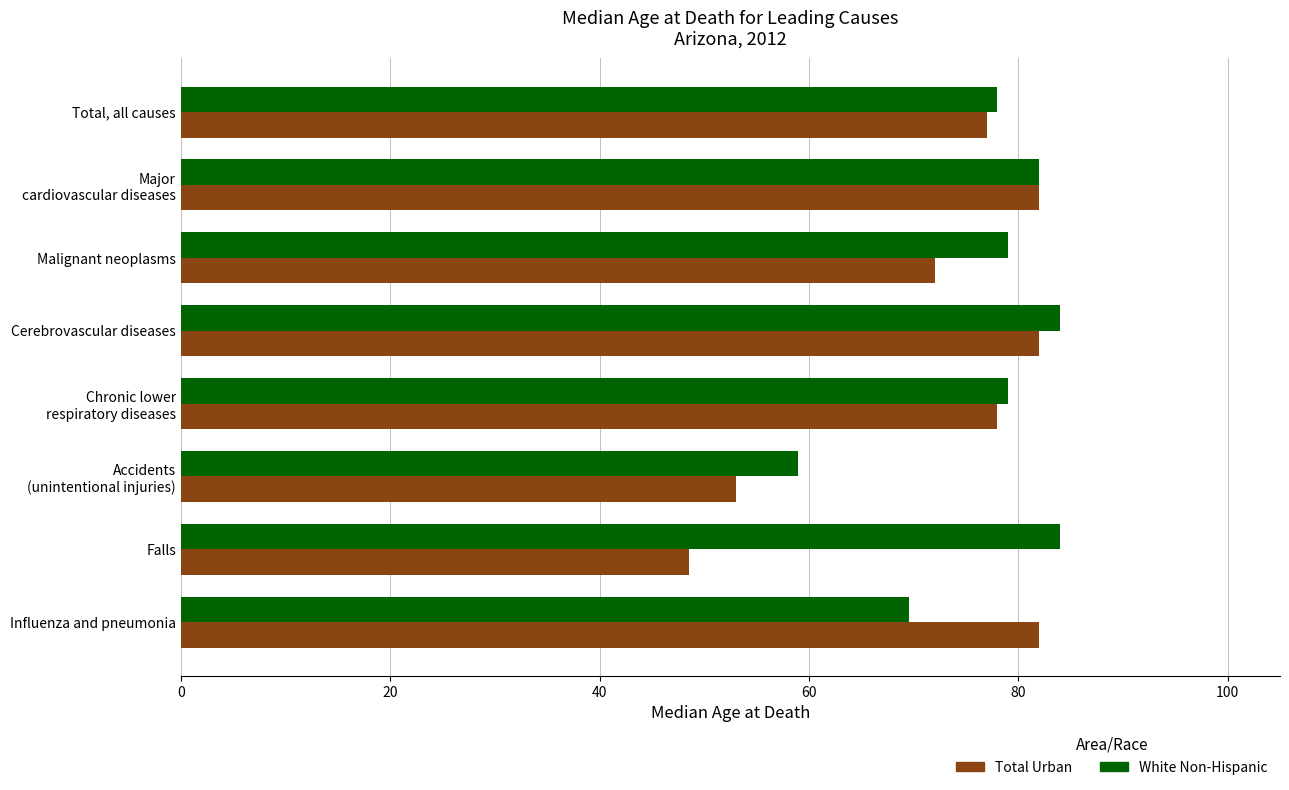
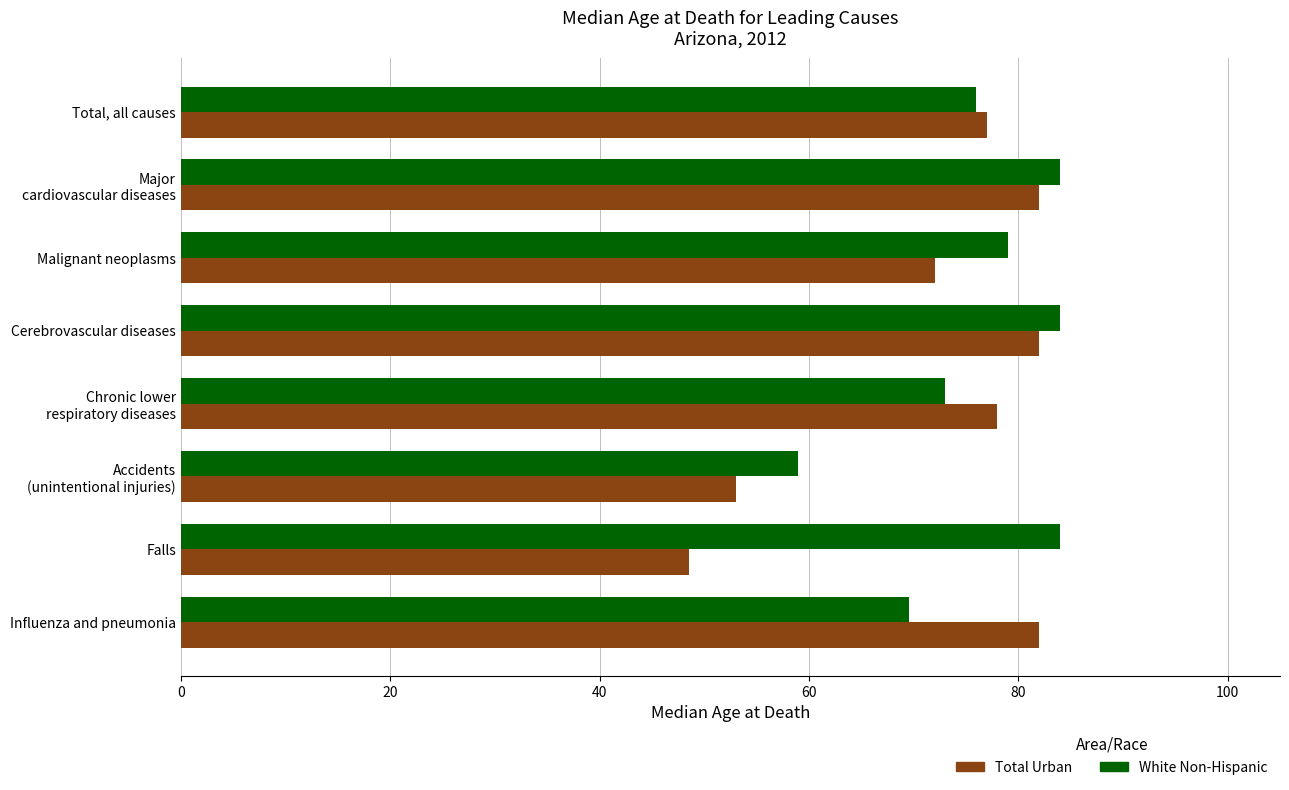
White Non-Hispanic, Total, all causes: 78 -> 76
White Non-Hispanic, Major cardiovascular diseases: 82 -> 84
White Non-Hispanic, Chronic lower respiratory diseases: 79 -> 73
